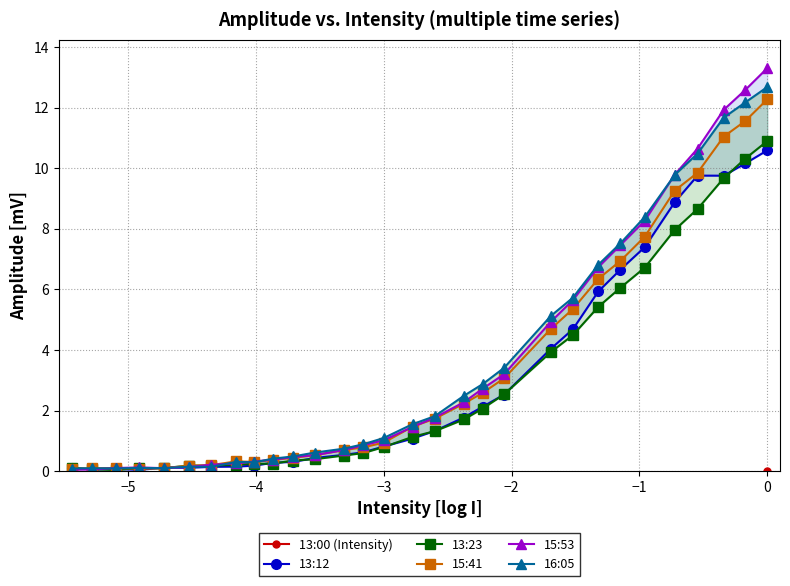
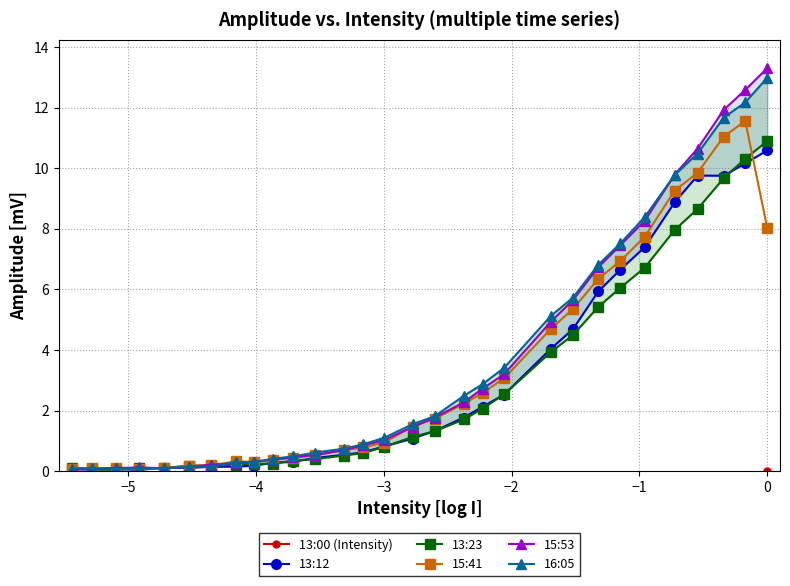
15:41, 0: 12.3 -> 8.0
16:05, 0: 12.7 -> 13.0
